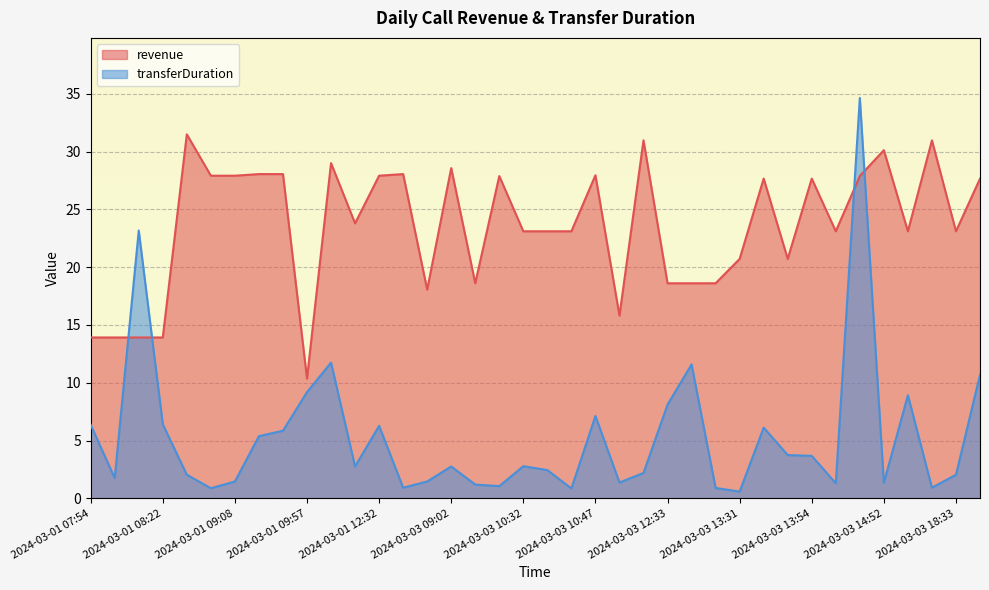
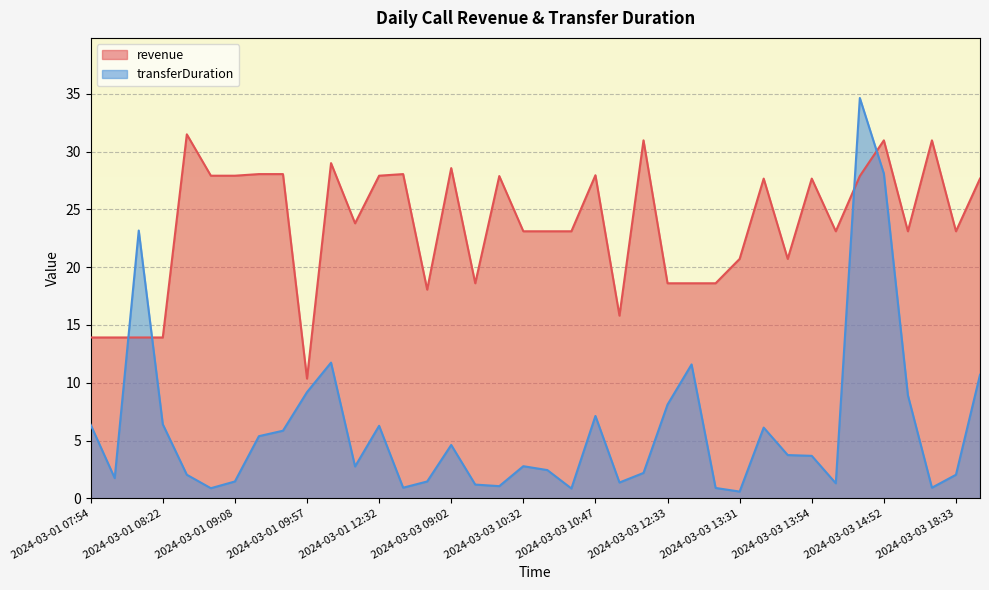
transferDuration, 2024-03-03 09:02: 2.8 -> 4.6
revenue, 2024-03-03 14:52: 30.1 -> 31.0
transferDuration, 2024-03-03 14:52: 1.3 -> 28.1
